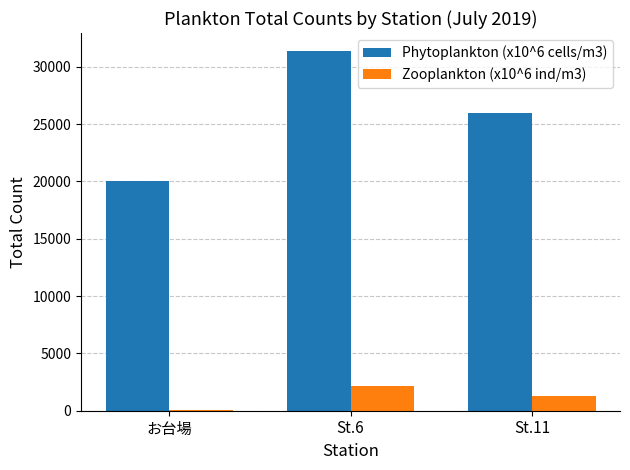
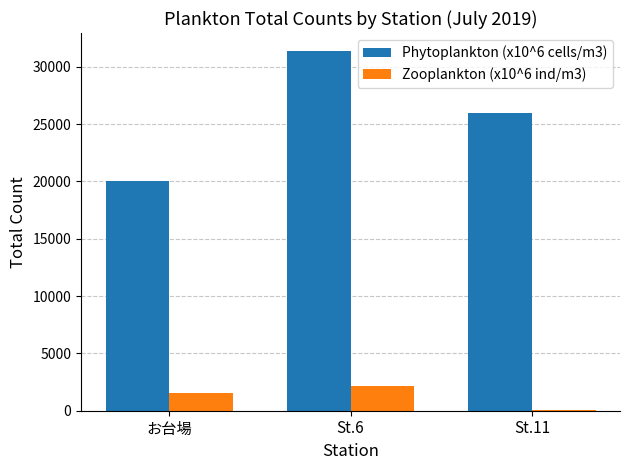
Zooplankton (x10^6 ind/m3), お台場: 0 -> 1500
Zooplankton (x10^6 ind/m3), St.11: 1300 -> 0
